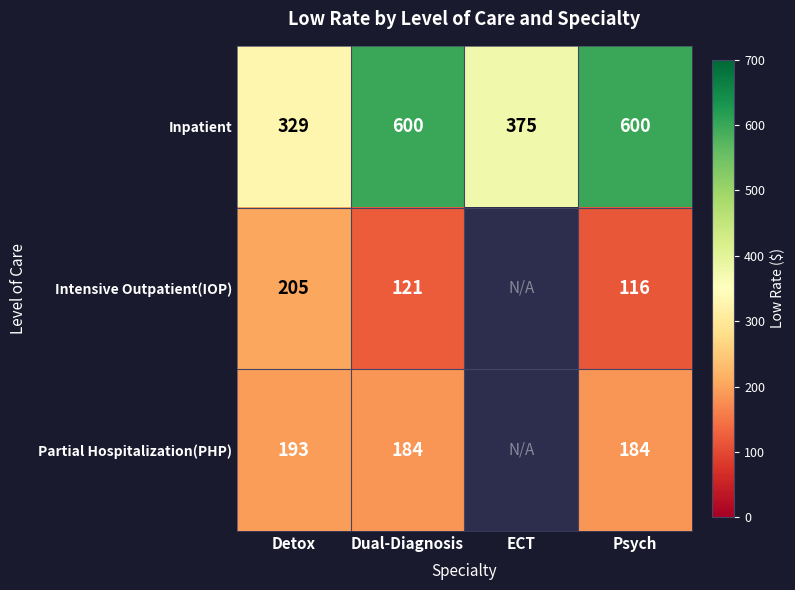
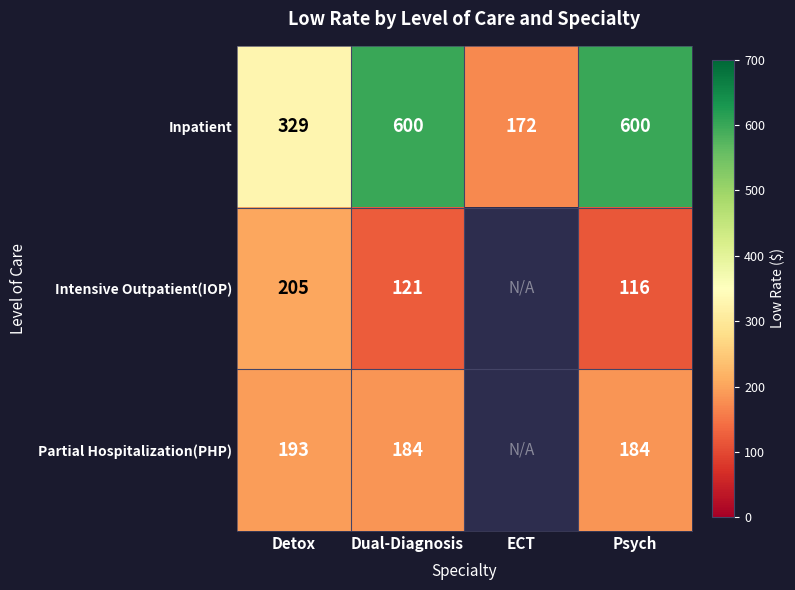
Inpatient, ECT: 375 -> 172
